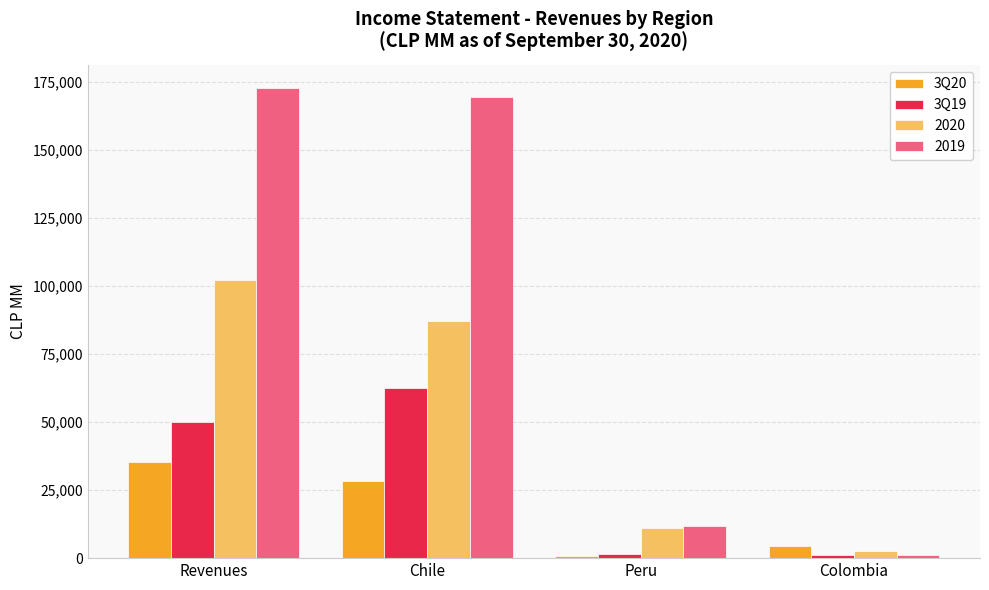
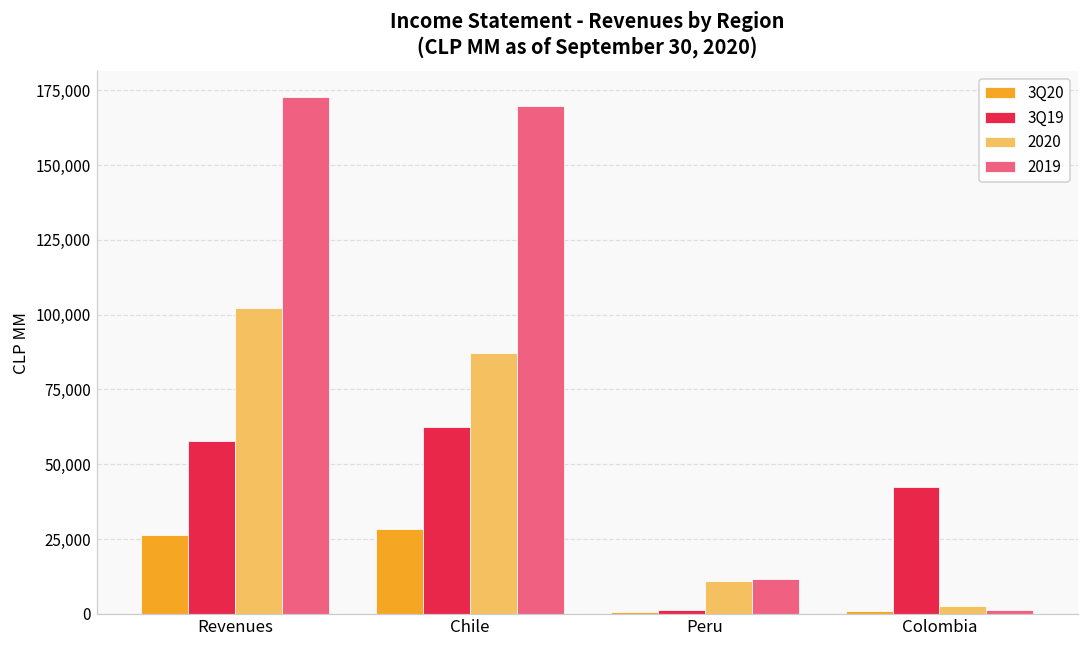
3Q20, Revenues: 35,000 -> 26,000
3Q19, Revenues: 50,000 -> 58,000
3Q20, Colombia: 5,000 -> 1,000
3Q19, Colombia: 1,000 -> 42,000
